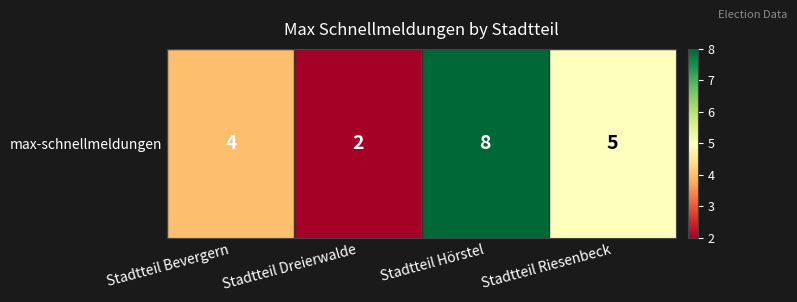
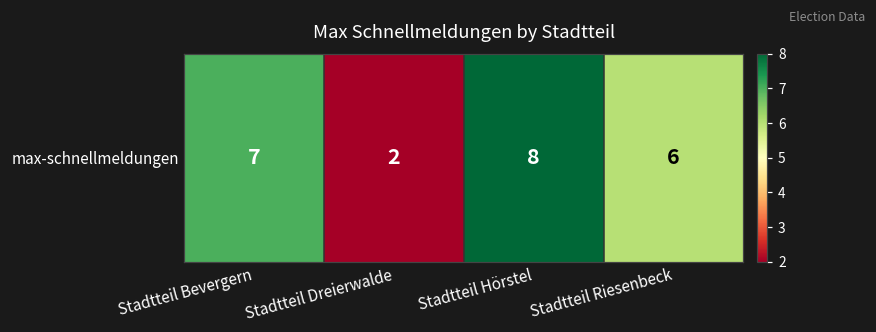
max-schnellmeldungen, Stadtteil Bevergern: 4 -> 7
max-schnellmeldungen, Stadtteil Riesenbeck: 5 -> 6
